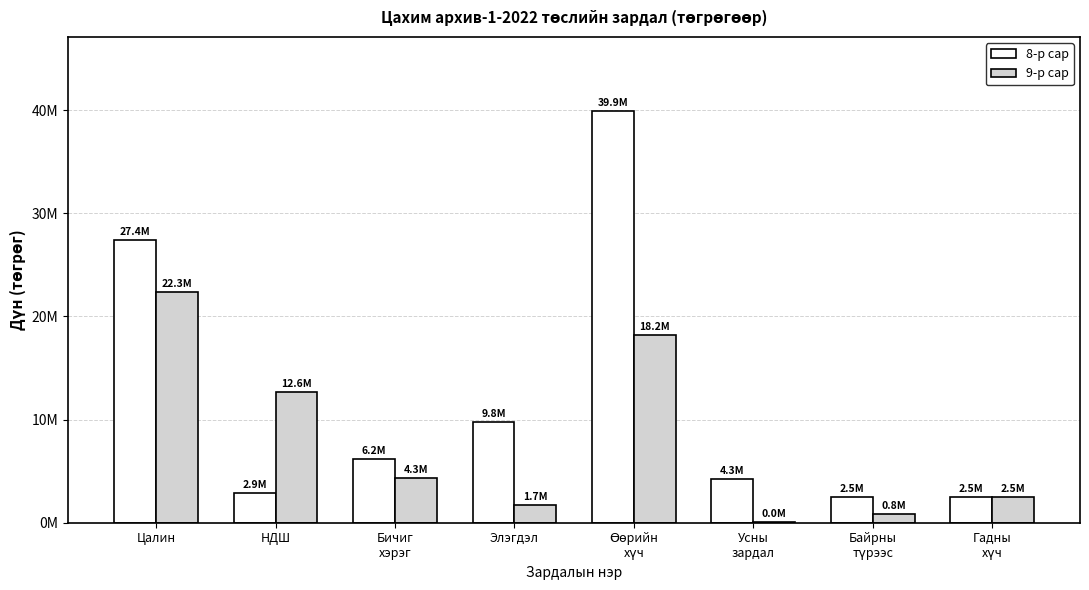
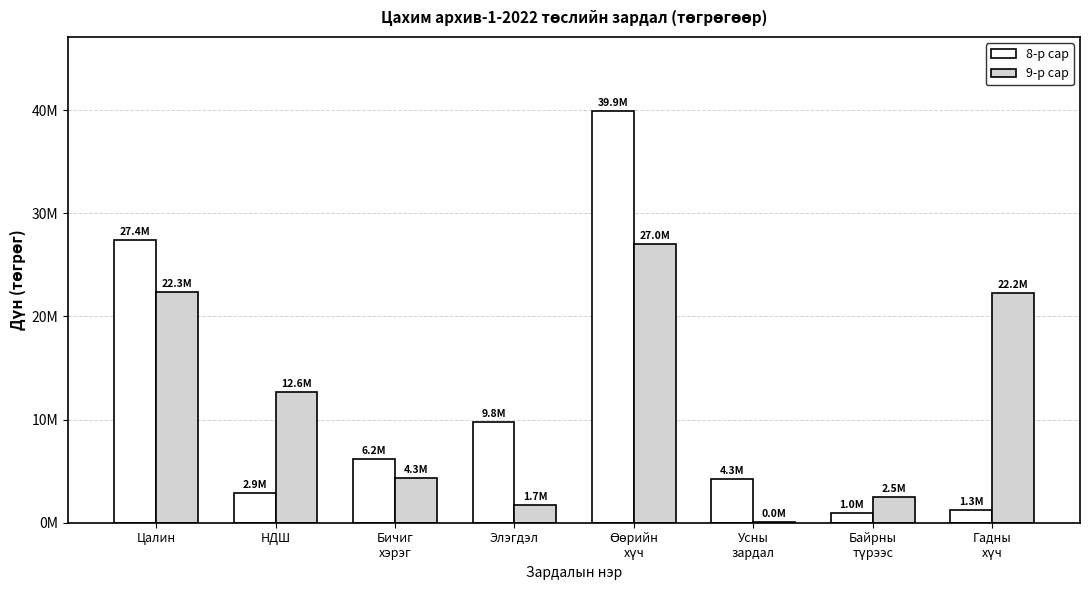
9-р сар, Өөрийн хүч: 18.2M -> 27.0M
8-р сар, Байрны түрээс: 2.5M -> 1.0M
9-р сар, Байрны түрээс: 0.8M -> 2.5M
8-р сар, Гадны хүч: 2.5M -> 1.3M
9-р сар, Гадны хүч: 2.5M -> 22.2M
